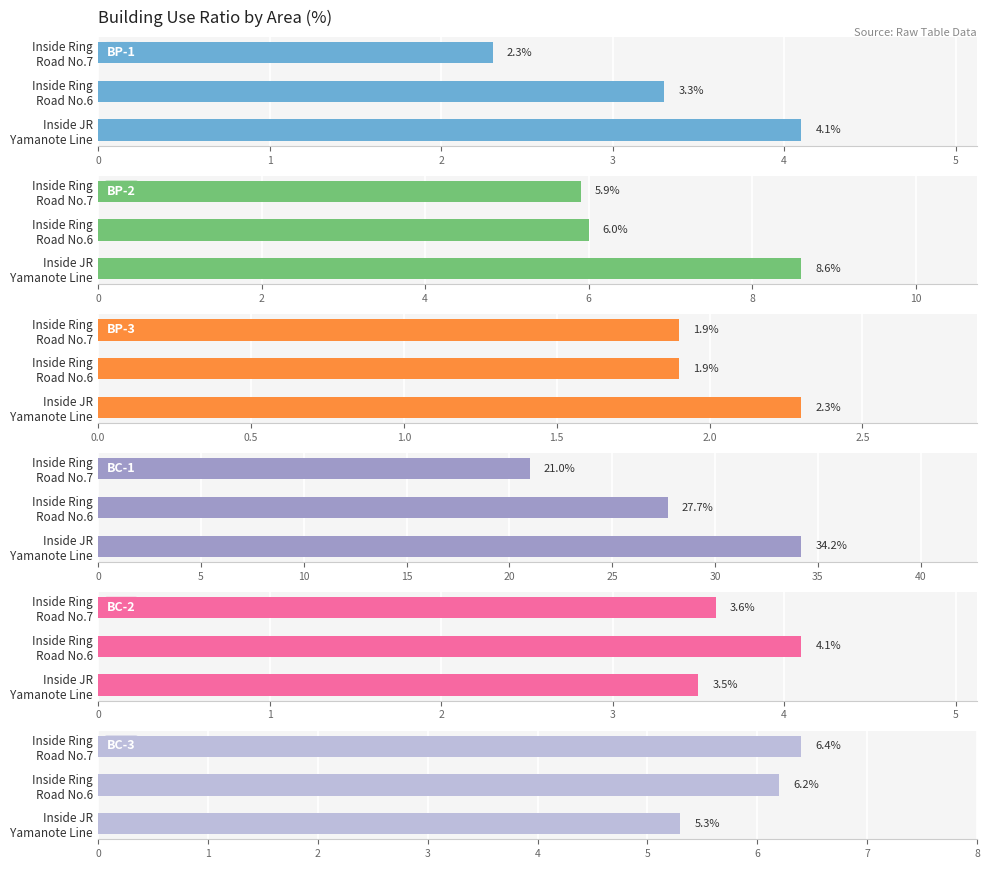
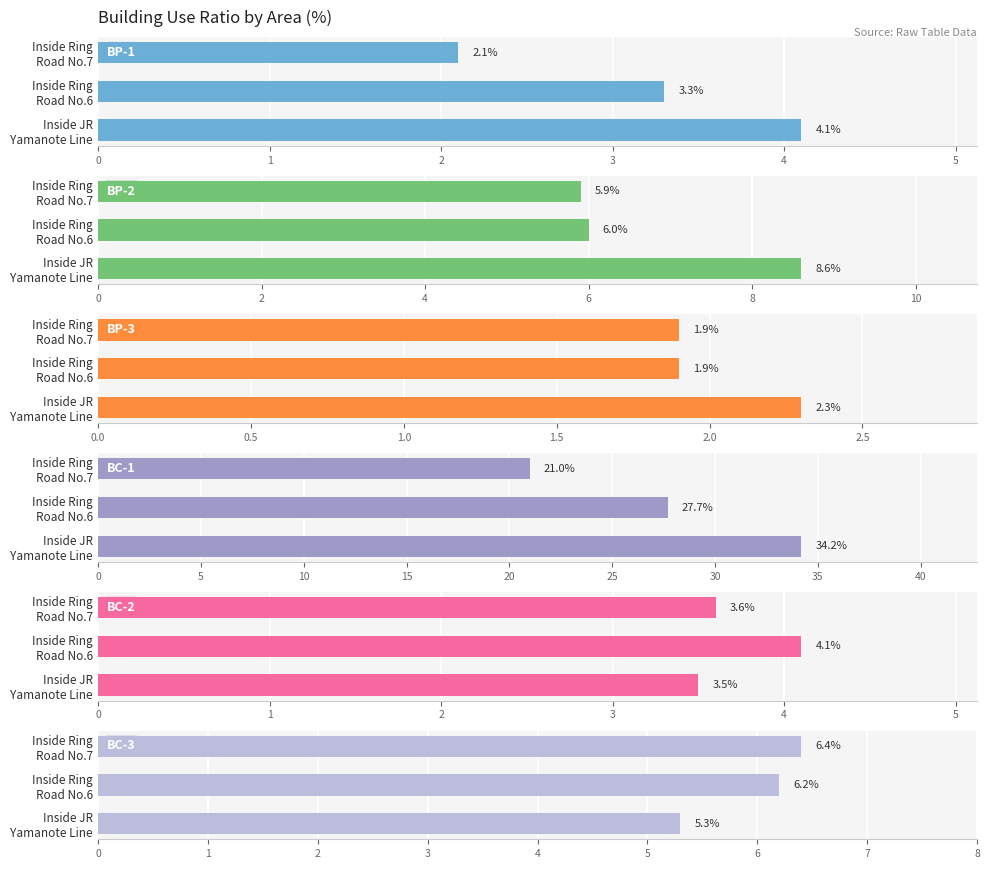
Building Use Ratio by Area (%), Inside Ring Road No.7: 2.3% -> 2.1%
